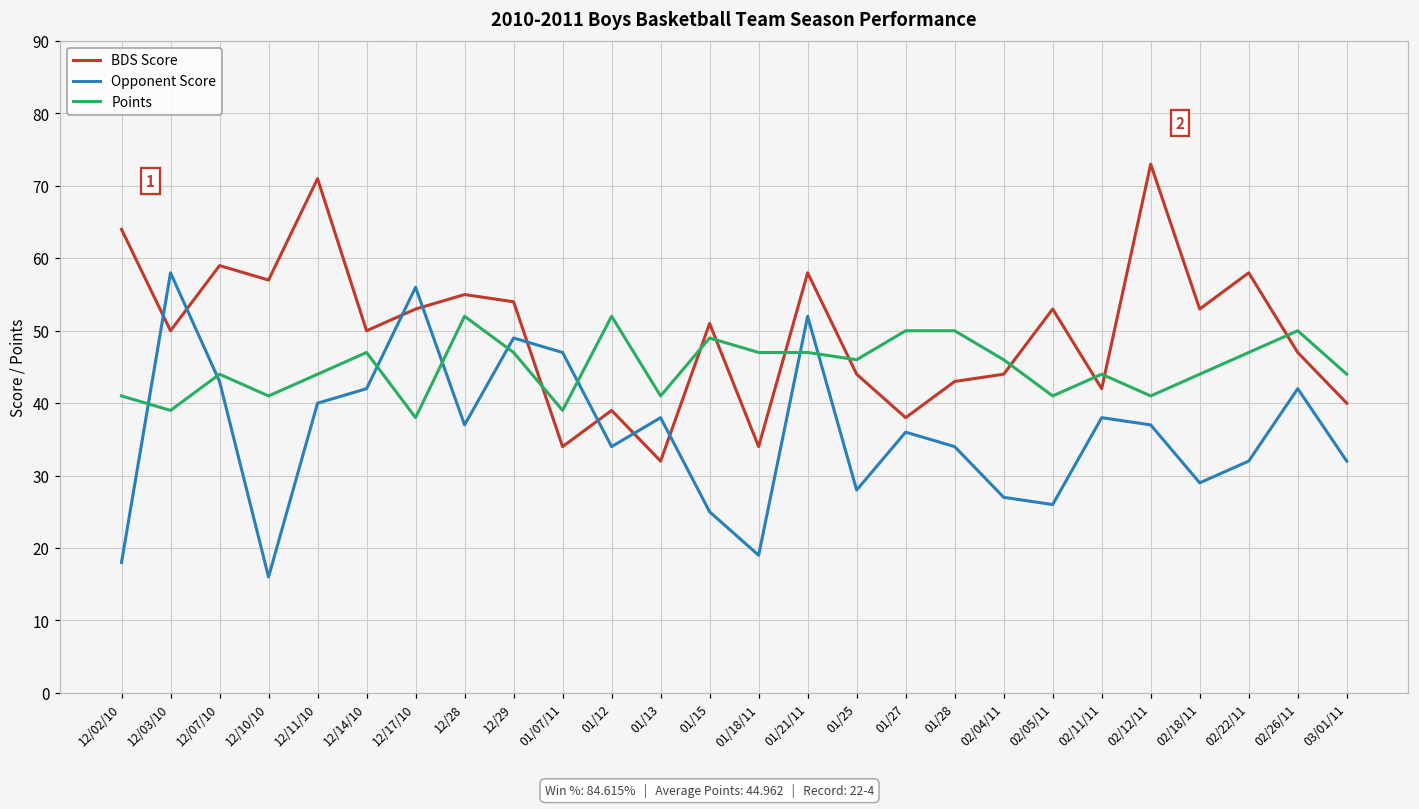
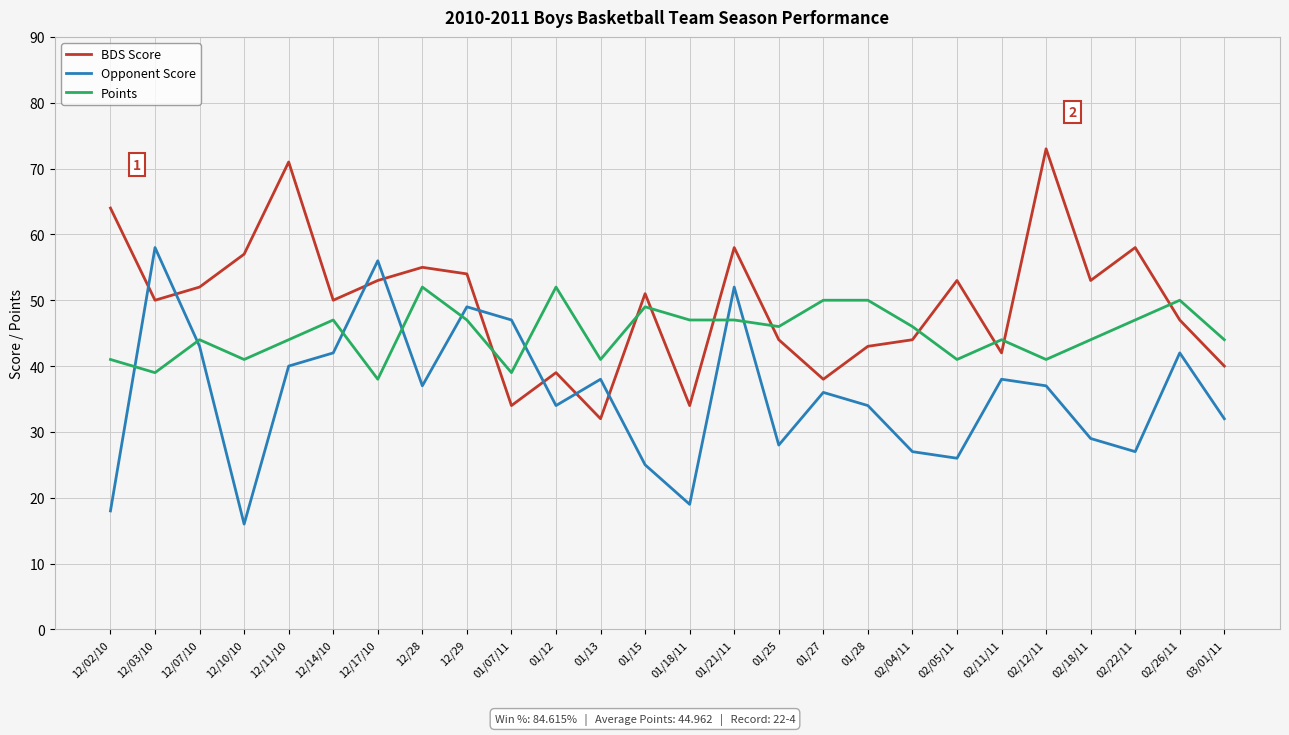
BDS Score, 12/07/10: 59 -> 52
Opponent Score, 02/22/11: 32 -> 27
